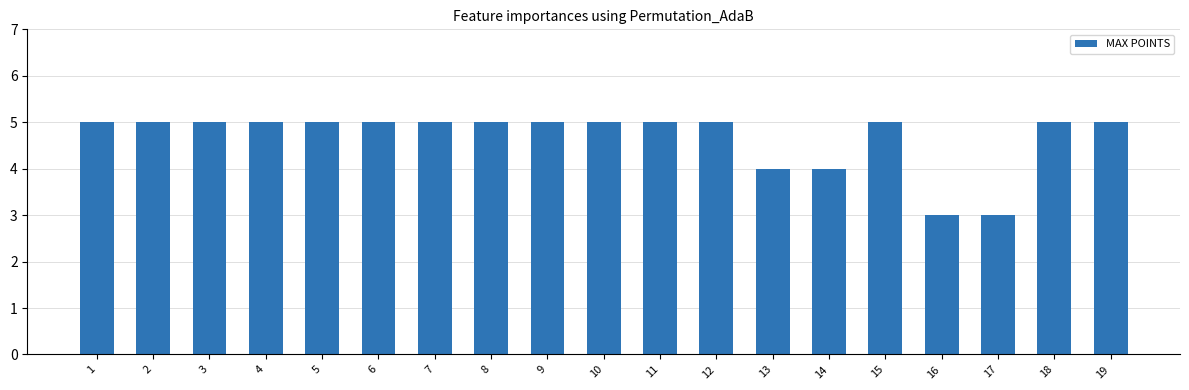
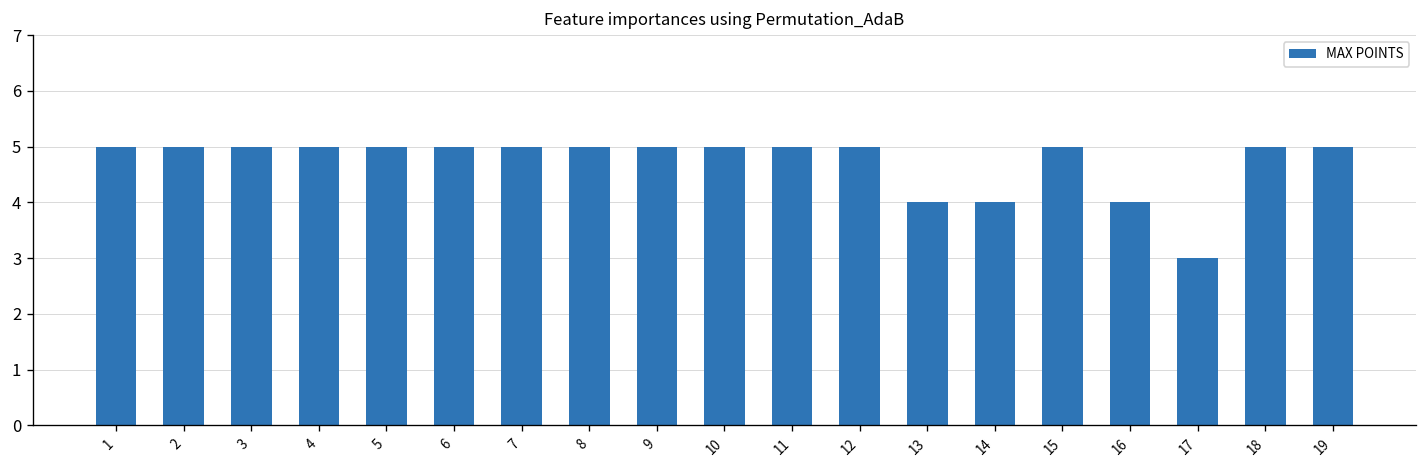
16: 3 -> 4
